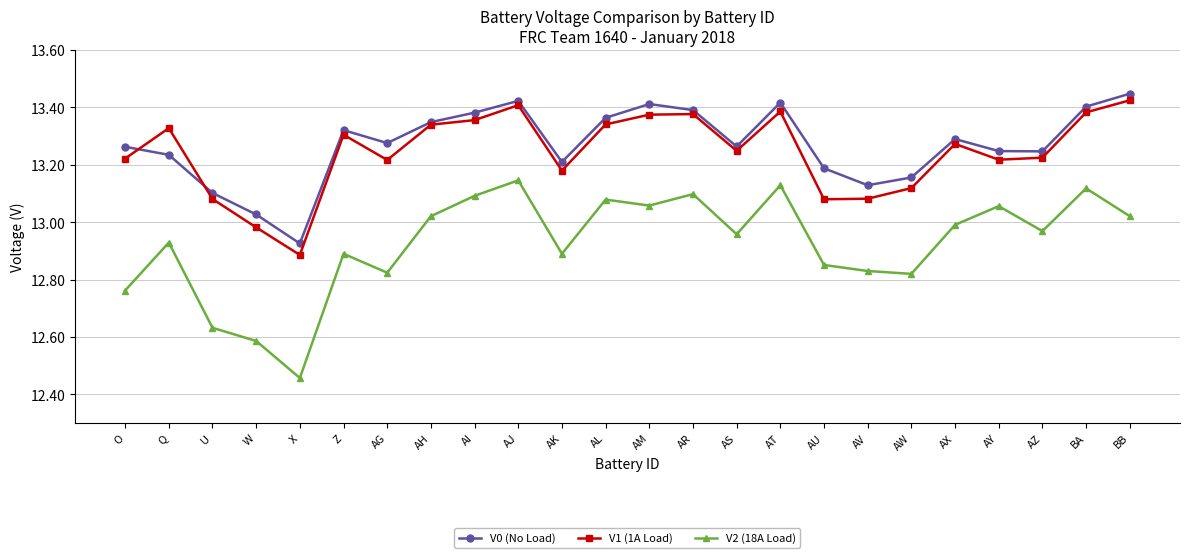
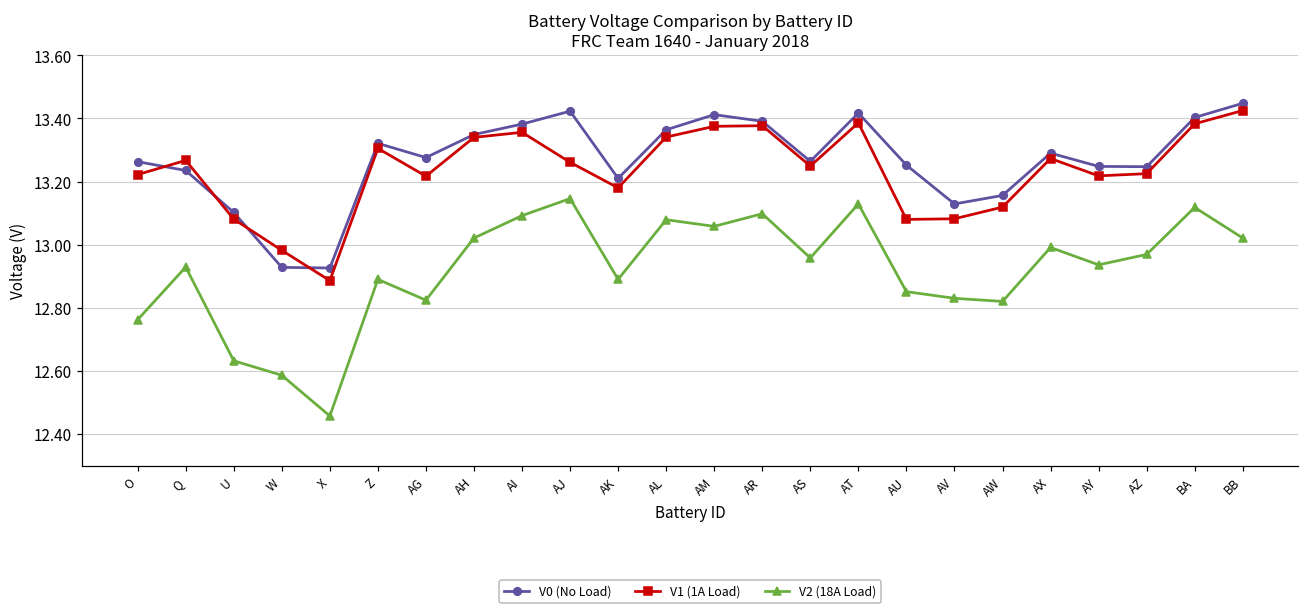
V1 (1A Load), Q: 13.33 -> 13.27
V0 (No Load), W: 13.03 -> 12.93
V1 (1A Load), AJ: 13.41 -> 13.26
V0 (No Load), AU: 13.19 -> 13.25
V2 (18A Load), AY: 13.06 -> 12.94
